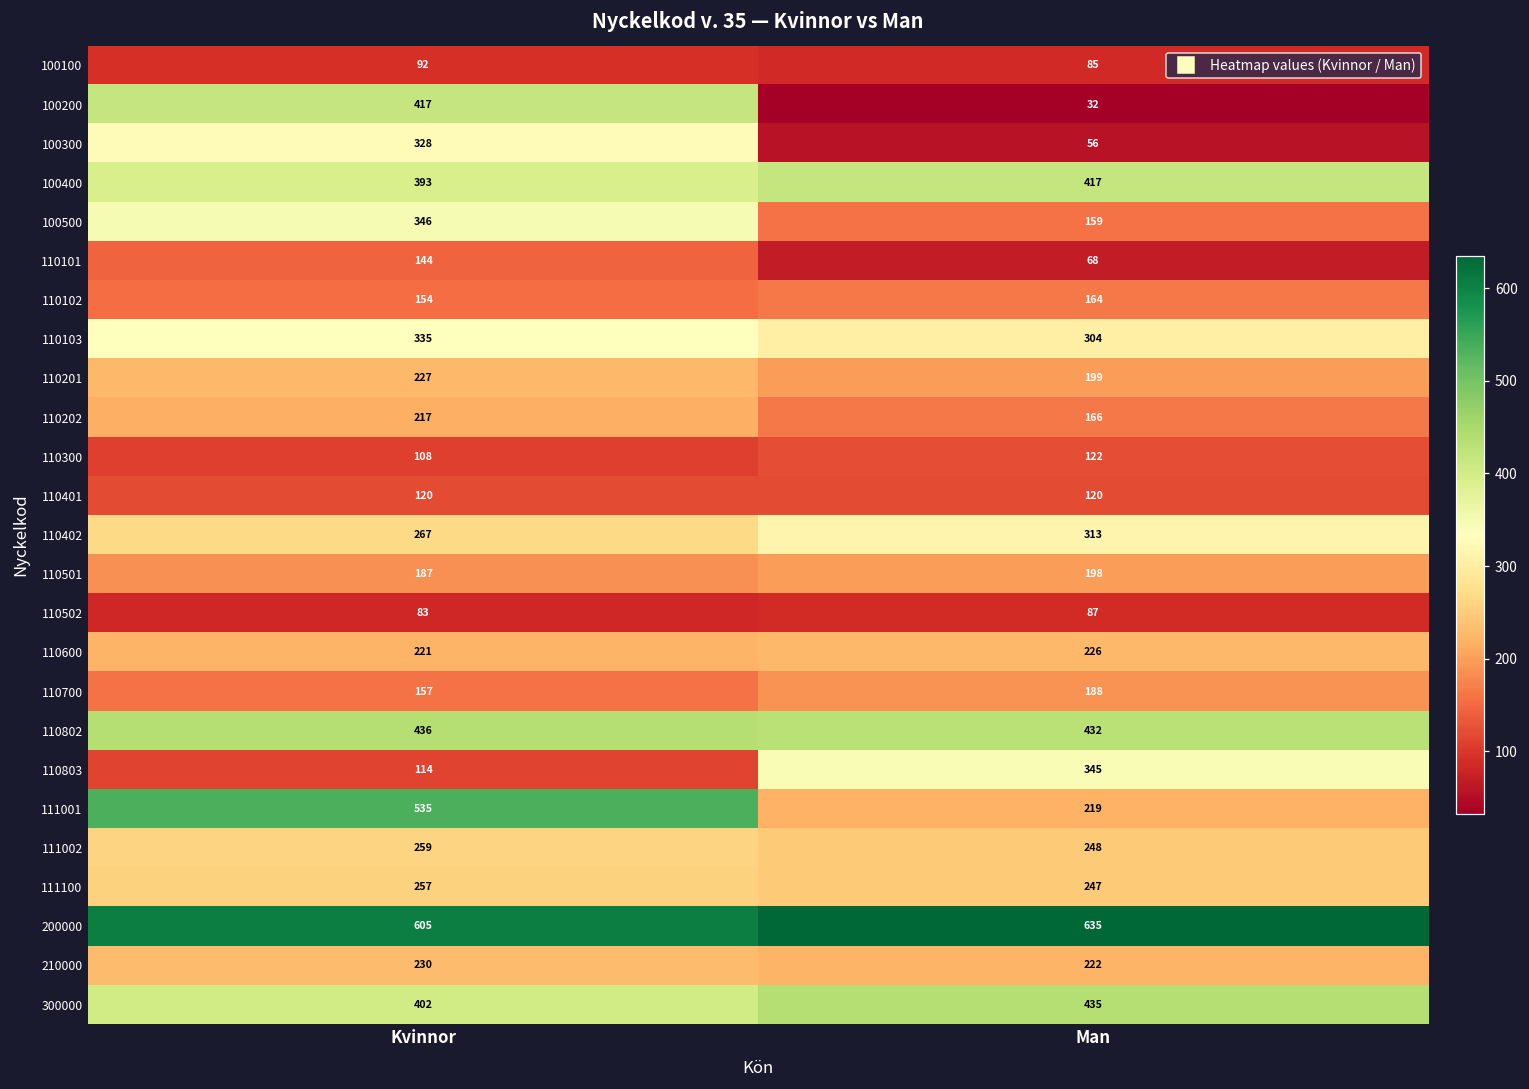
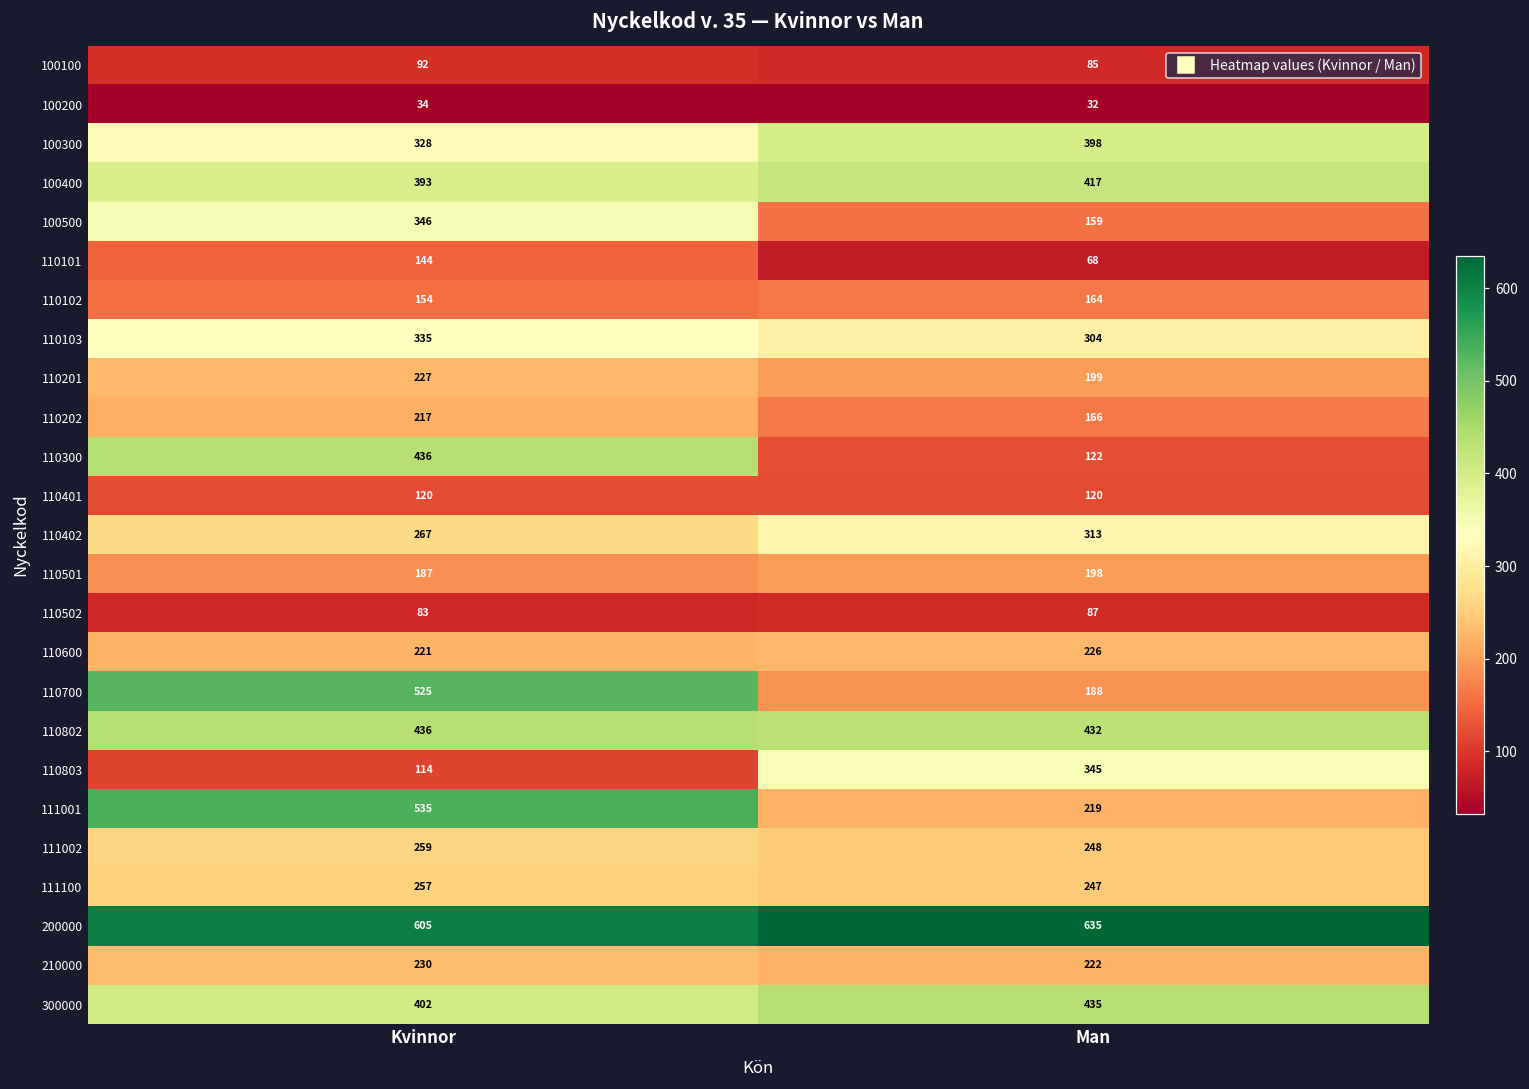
100200, Kvinnor: 417 -> 34
100300, Man: 56 -> 398
110300, Kvinnor: 108 -> 436
110700, Kvinnor: 157 -> 525
